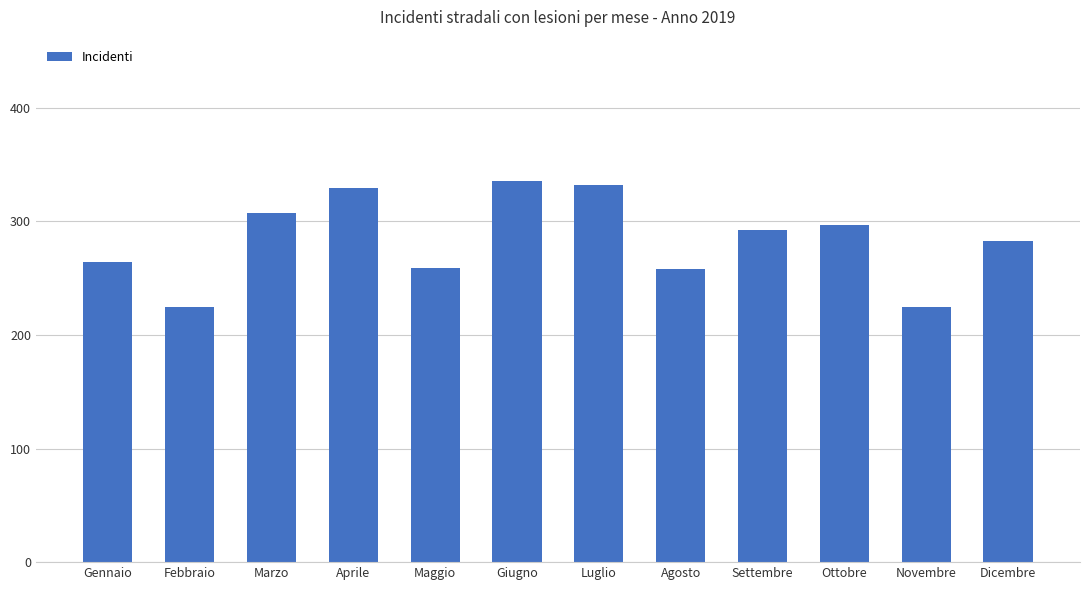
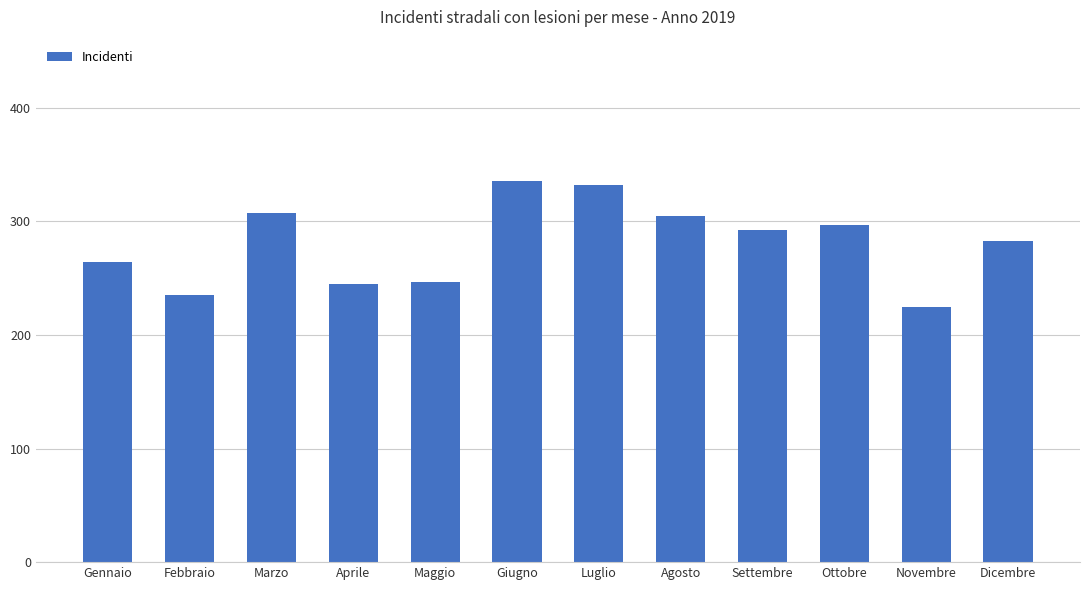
Febbraio: 225 -> 235
Aprile: 329 -> 245
Maggio: 259 -> 247
Agosto: 258 -> 305
